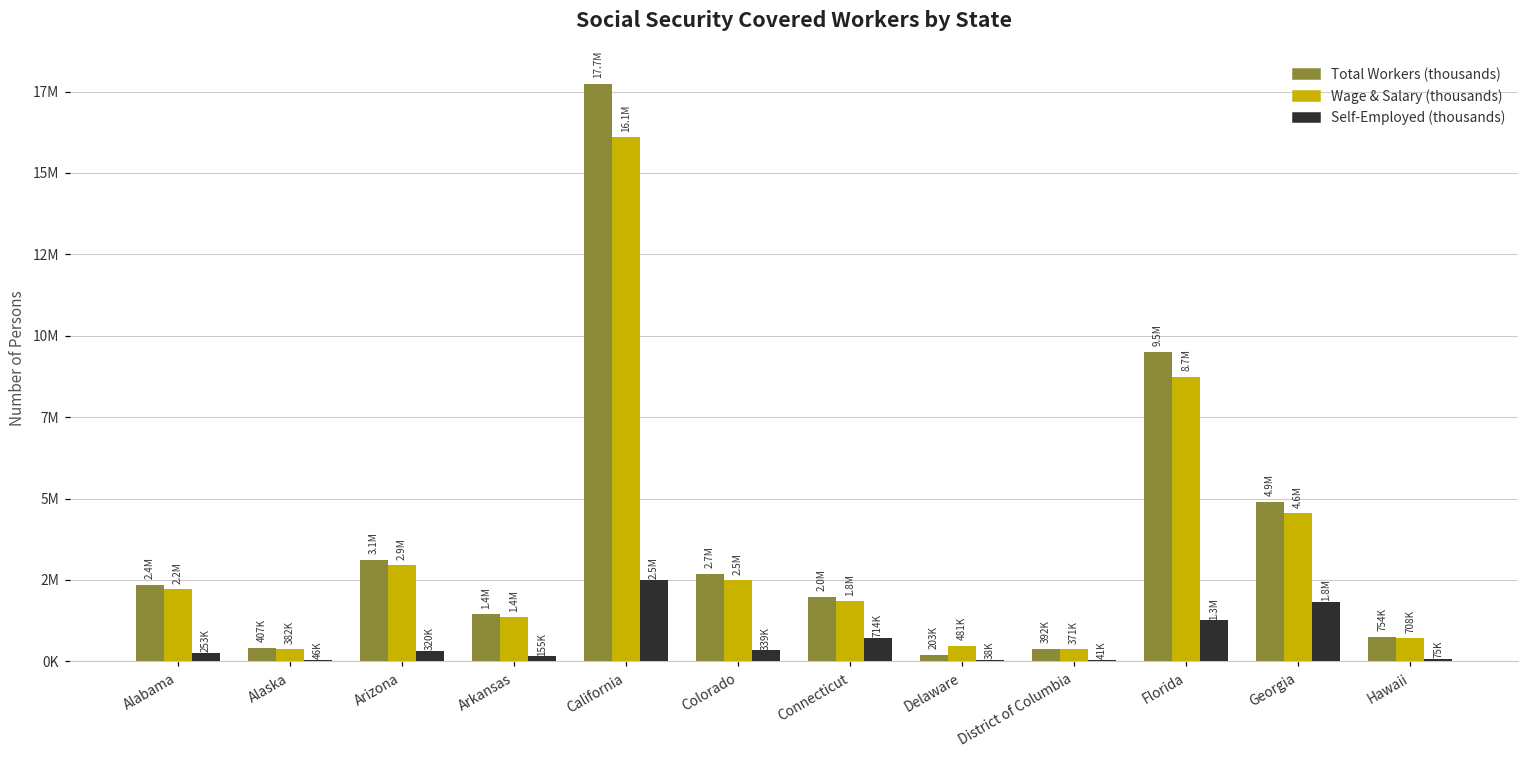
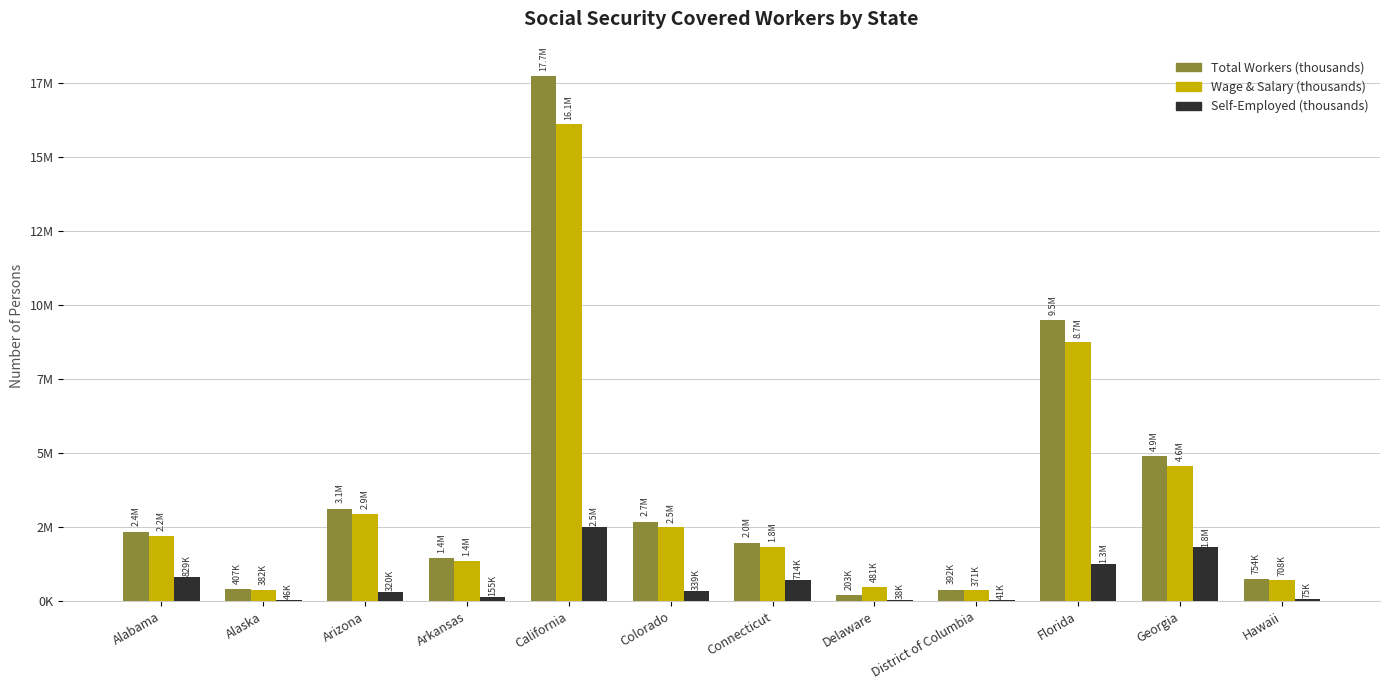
Self-Employed (thousands), Alabama: 253K -> 829K
